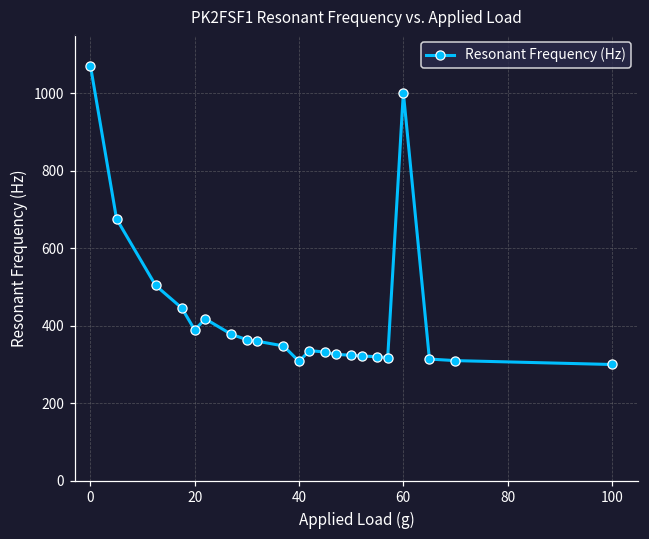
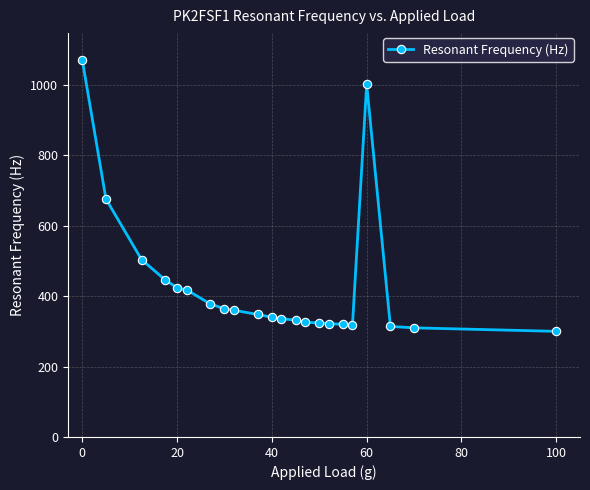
20: 390 -> 420
40: 310 -> 340
